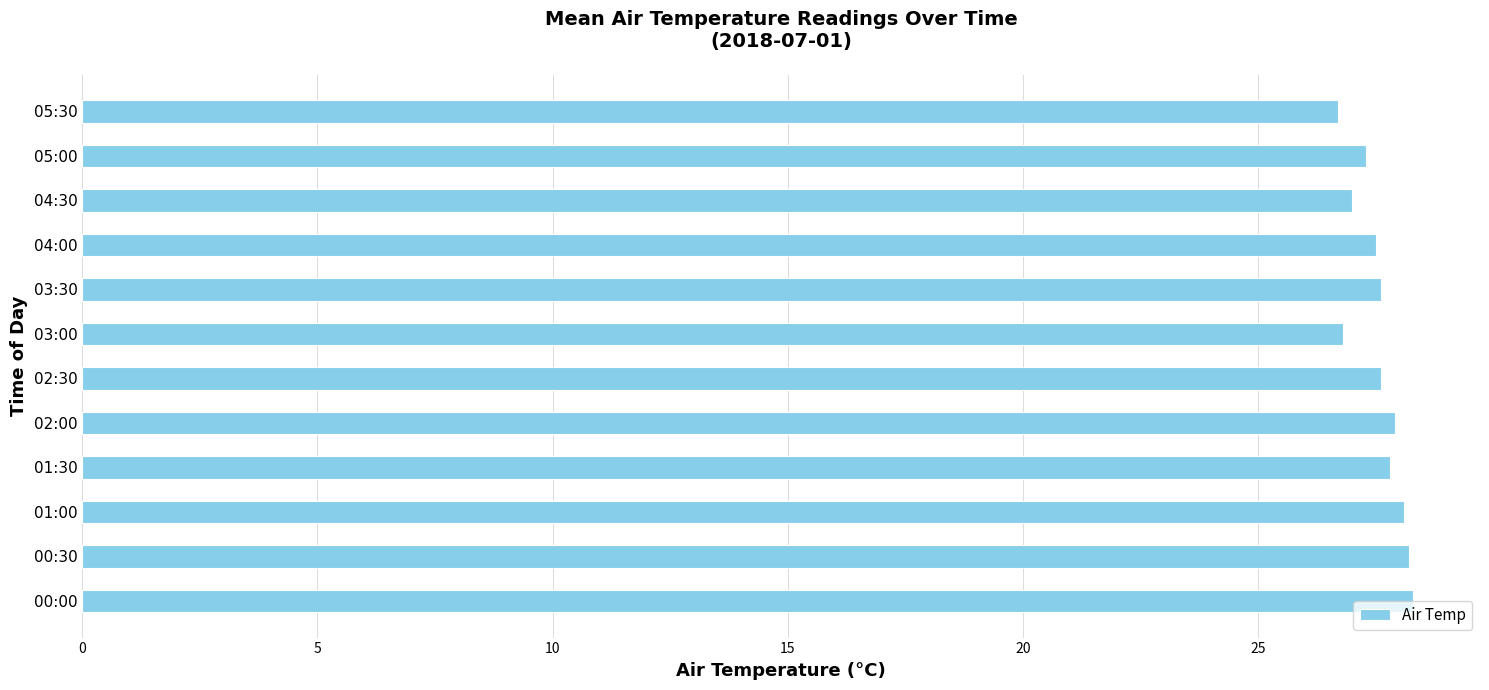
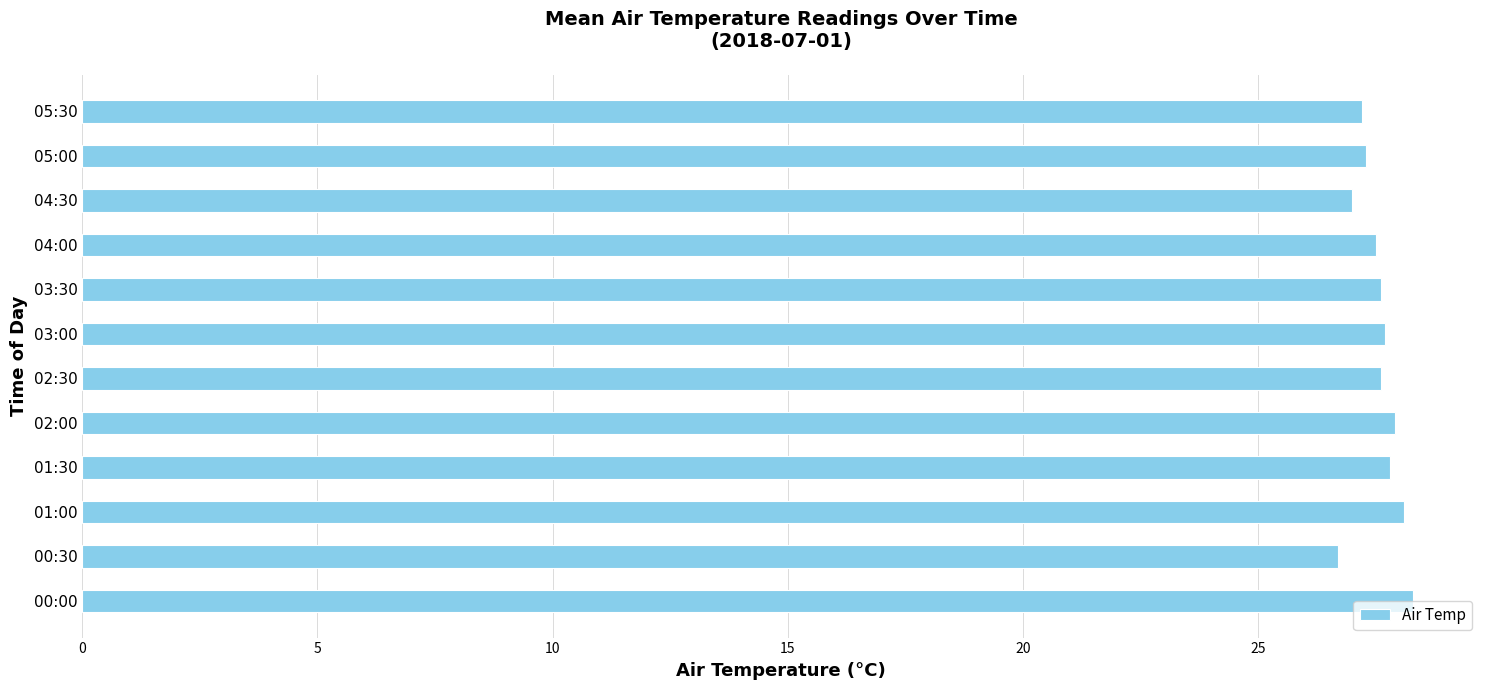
05:30: 26.7 -> 27.2
03:00: 26.8 -> 27.7
00:30: 28.2 -> 26.7
